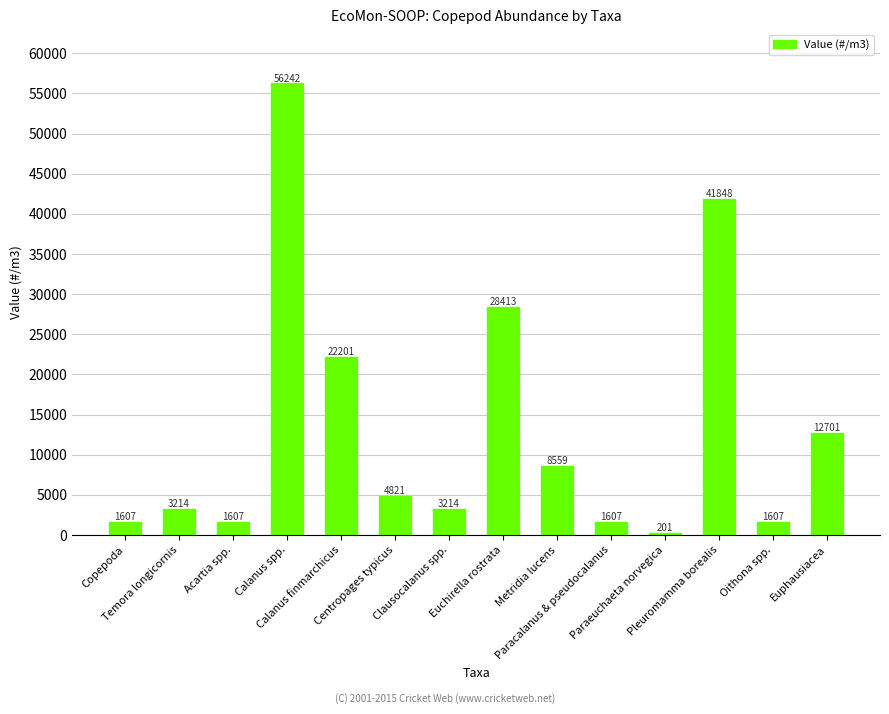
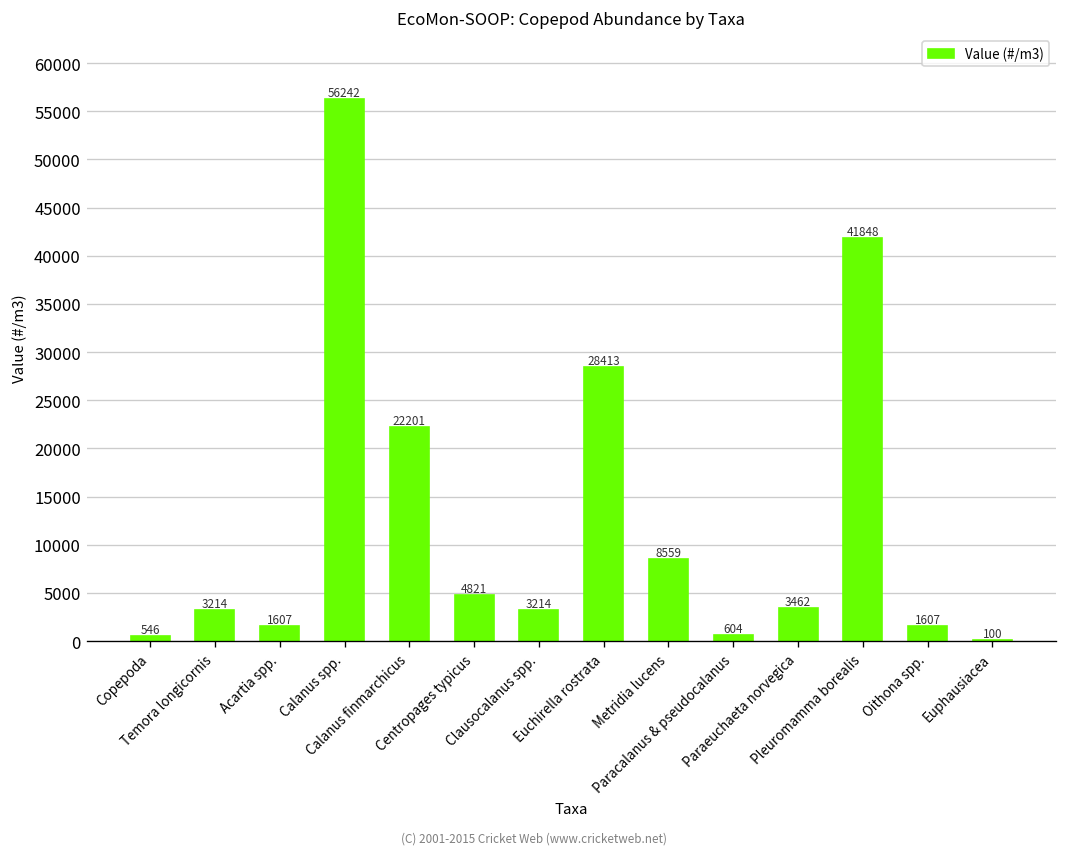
Copepoda: 1607 -> 546
Paracalanus & pseudocalanus: 1607 -> 604
Paraeuchaeta norvegica: 201 -> 3462
Euphausiacea: 12701 -> 100
